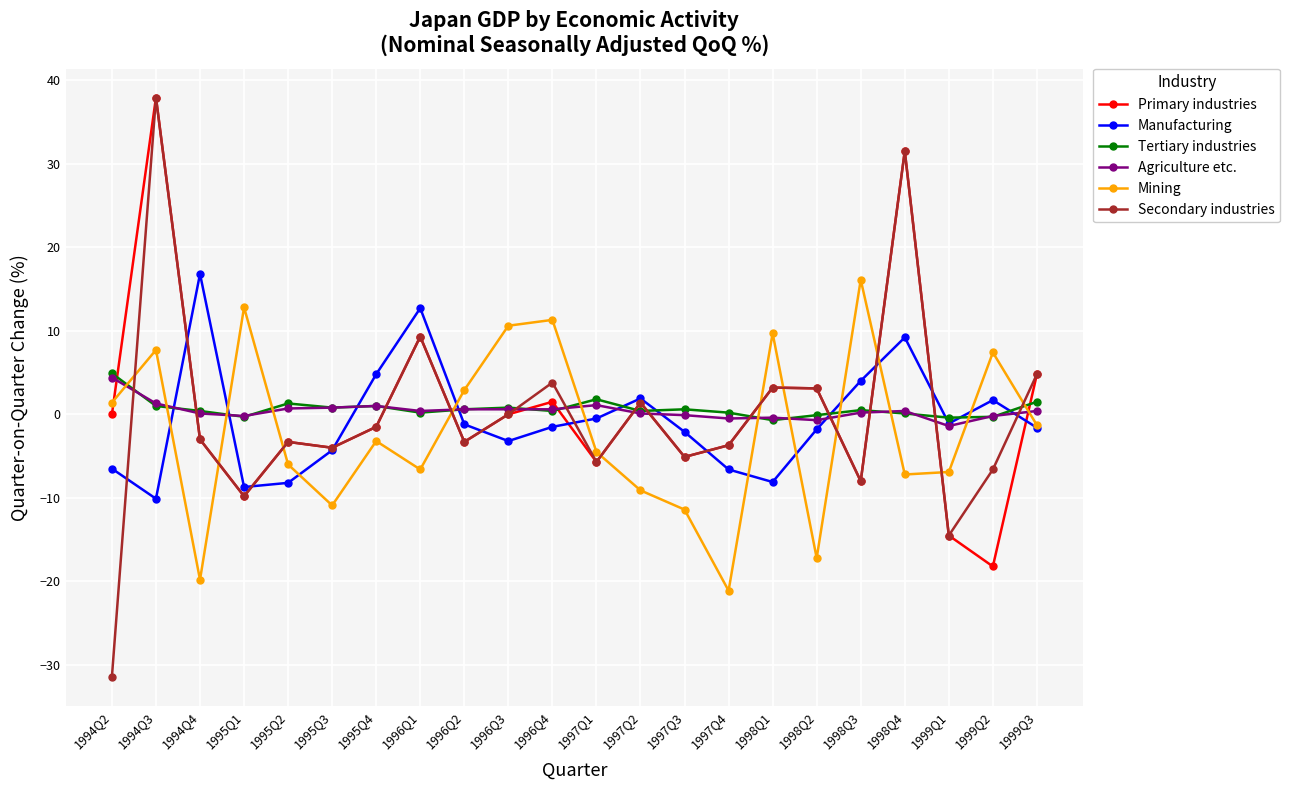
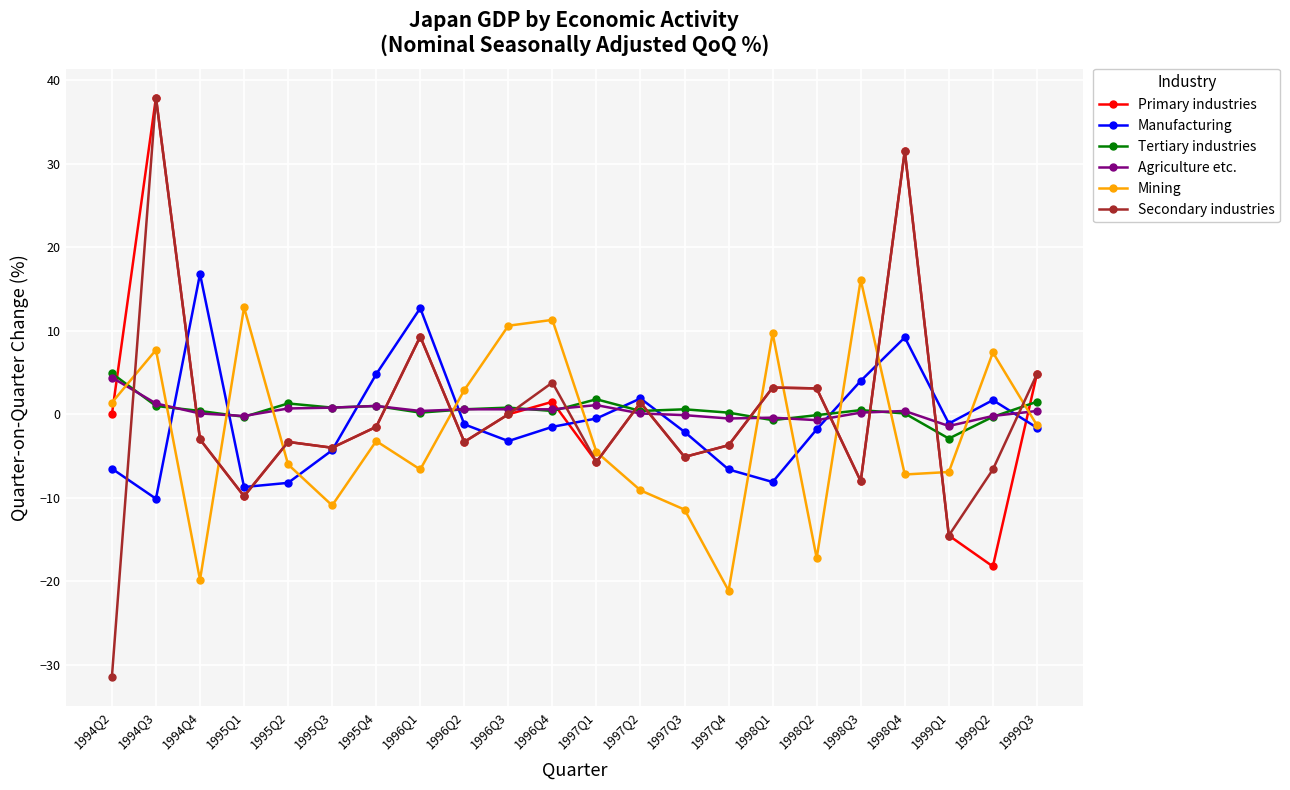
Tertiary industries, 1999Q1: 0 -> -3
